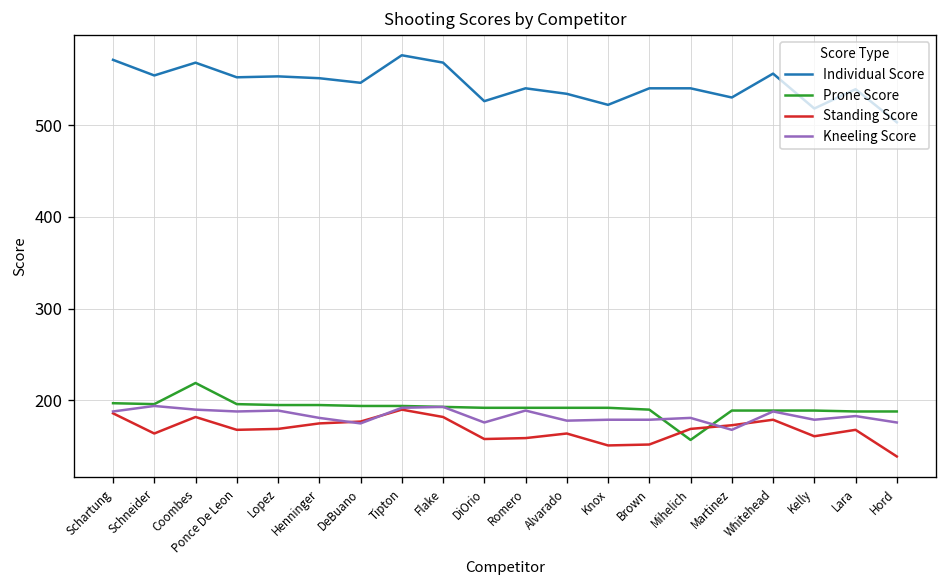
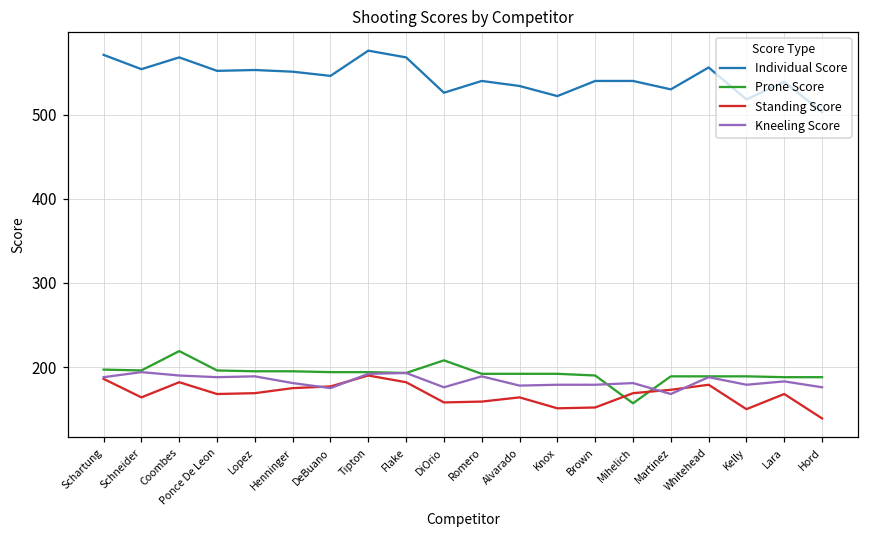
Prone Score, DiOrio: 190 -> 210
Standing Score, Kelly: 160 -> 150
